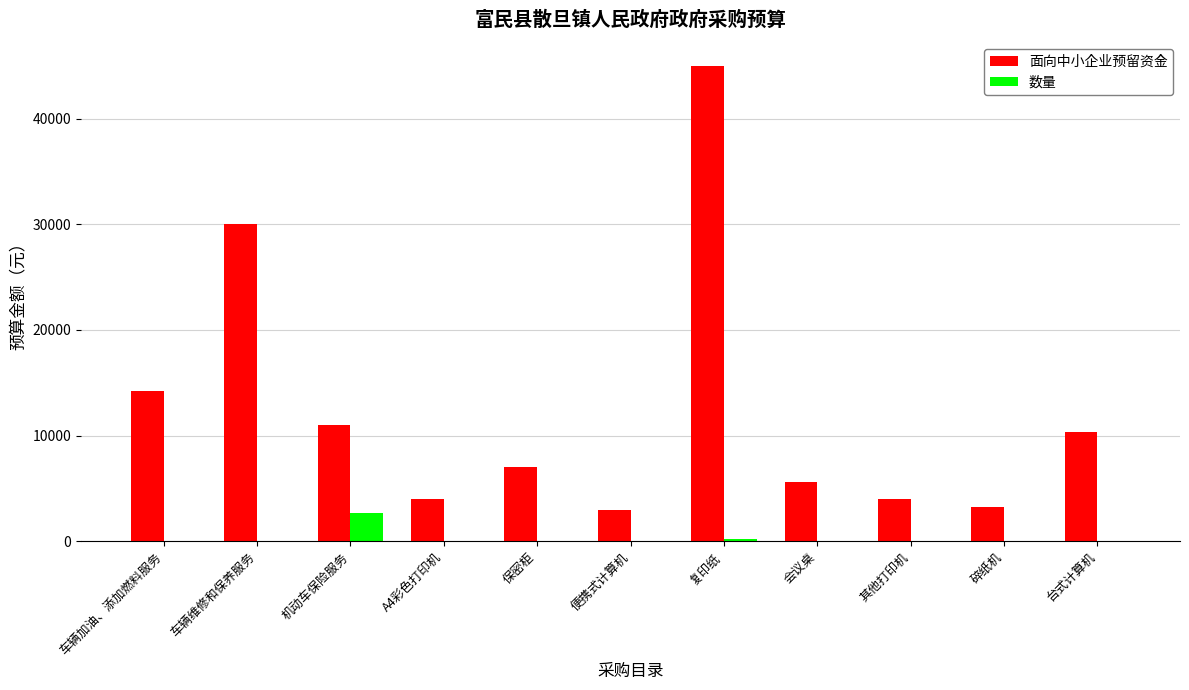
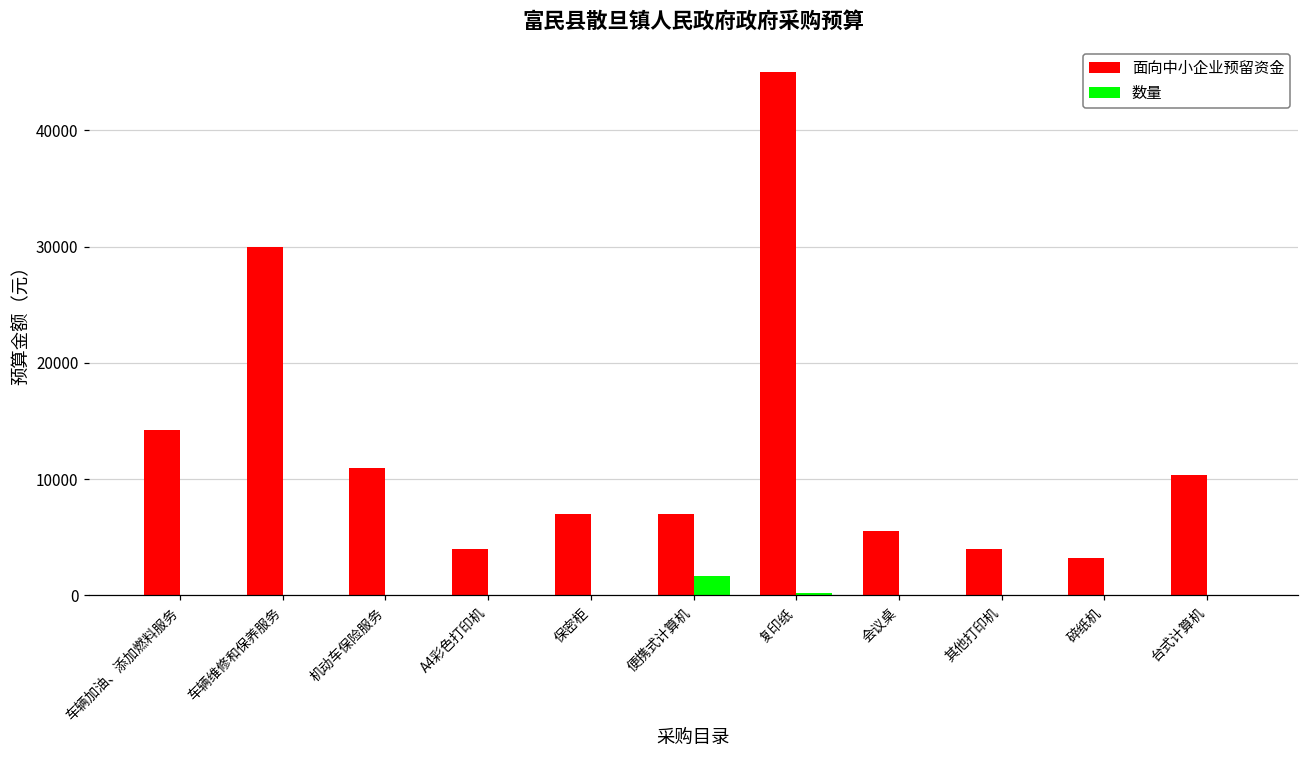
数量, 机动车保险服务: 2700 -> 0
面向中小企业预留资金, 便携式计算机: 3000 -> 7000
数量, 便携式计算机: 0 -> 1700
